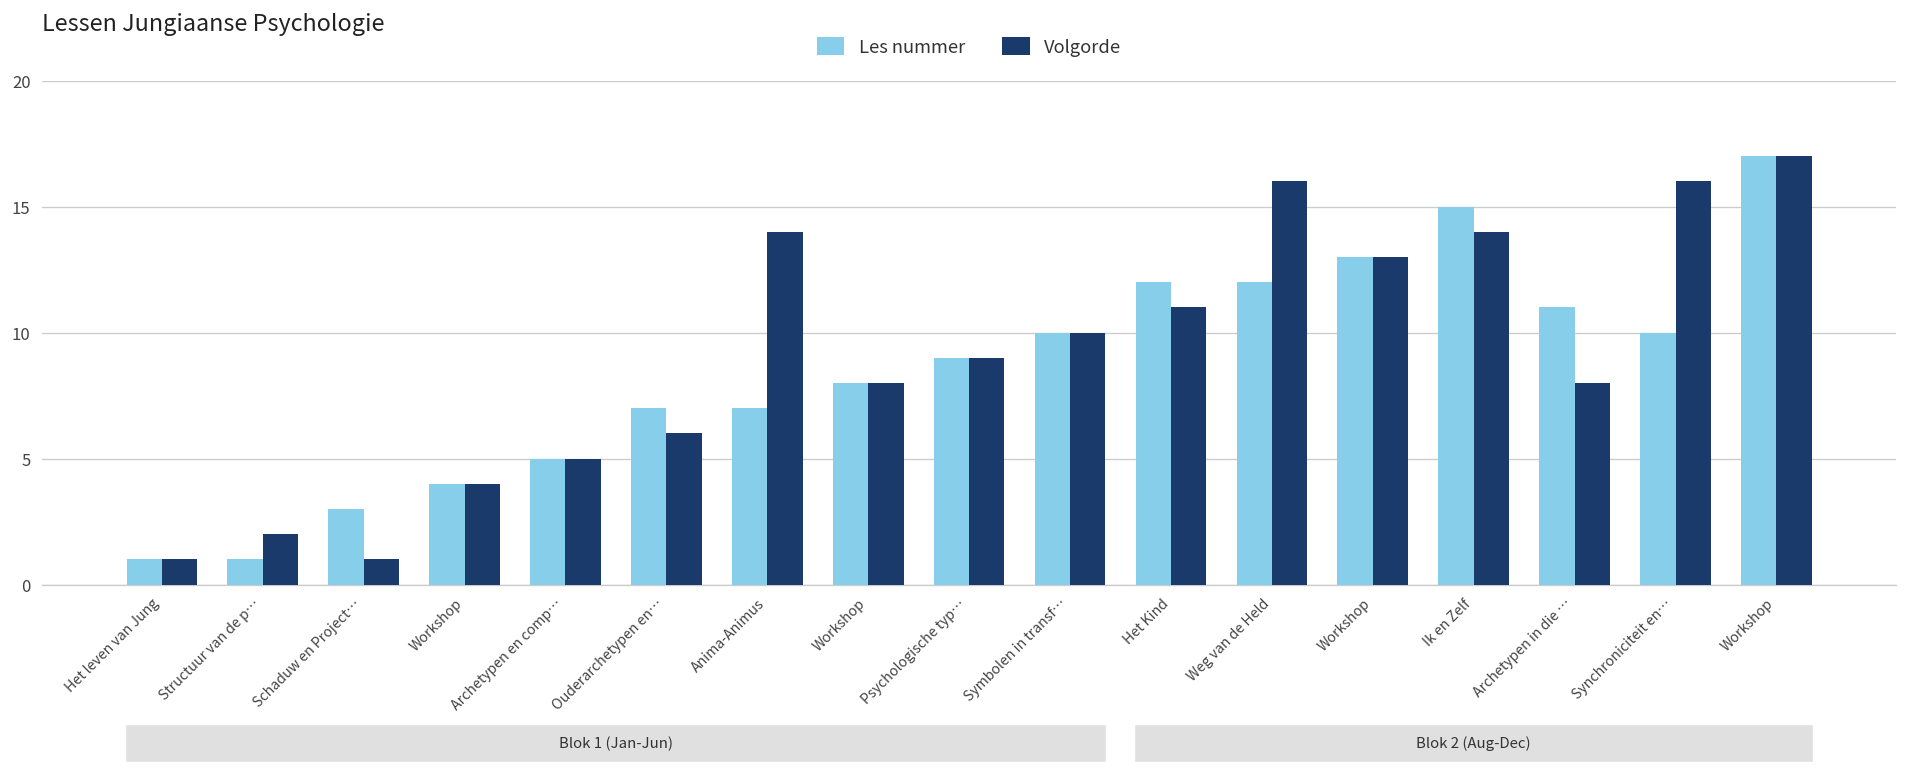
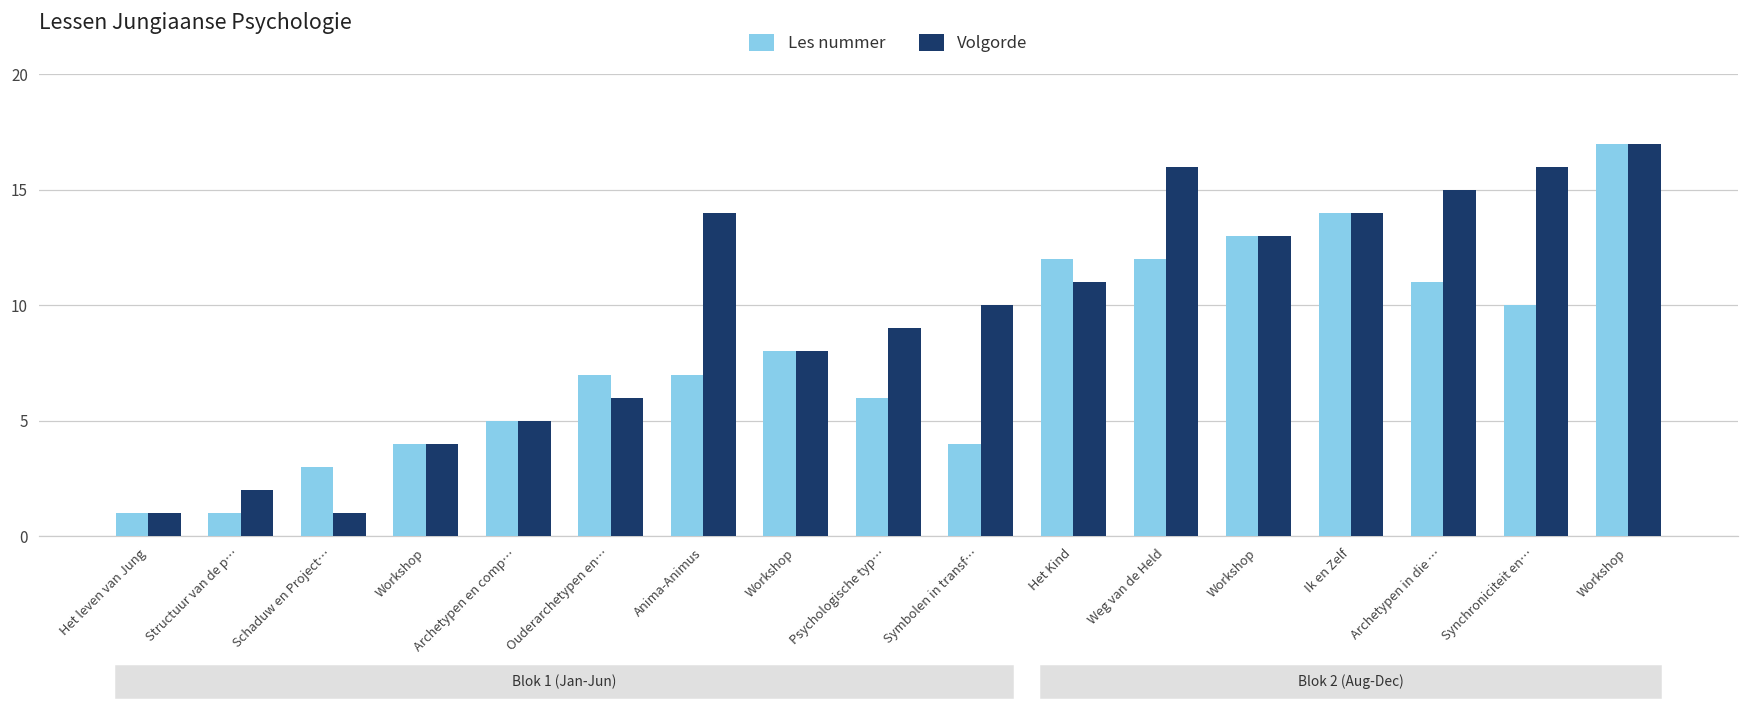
Les nummer, Psychologische typ…: 9 -> 6
Les nummer, Symbolen in transf…: 10 -> 4
Les nummer, Ik en Zelf: 15 -> 14
Volgorde, Archetypen in die …: 8 -> 15
